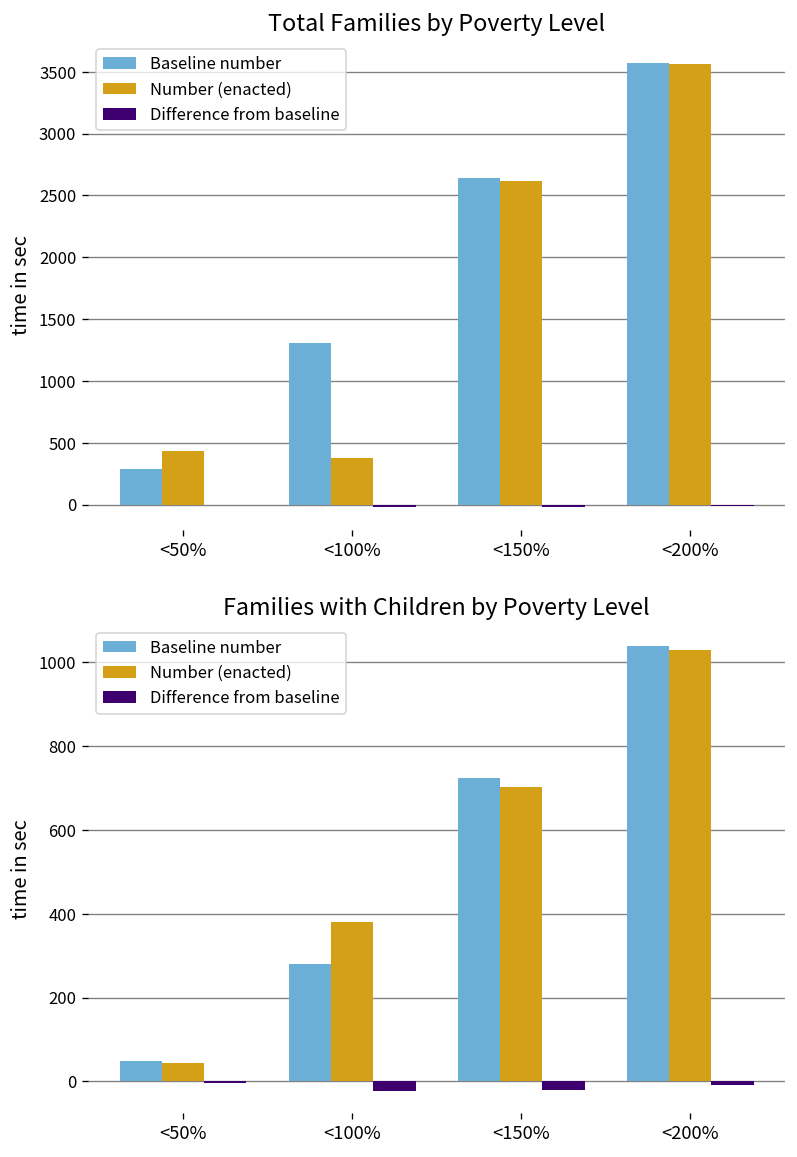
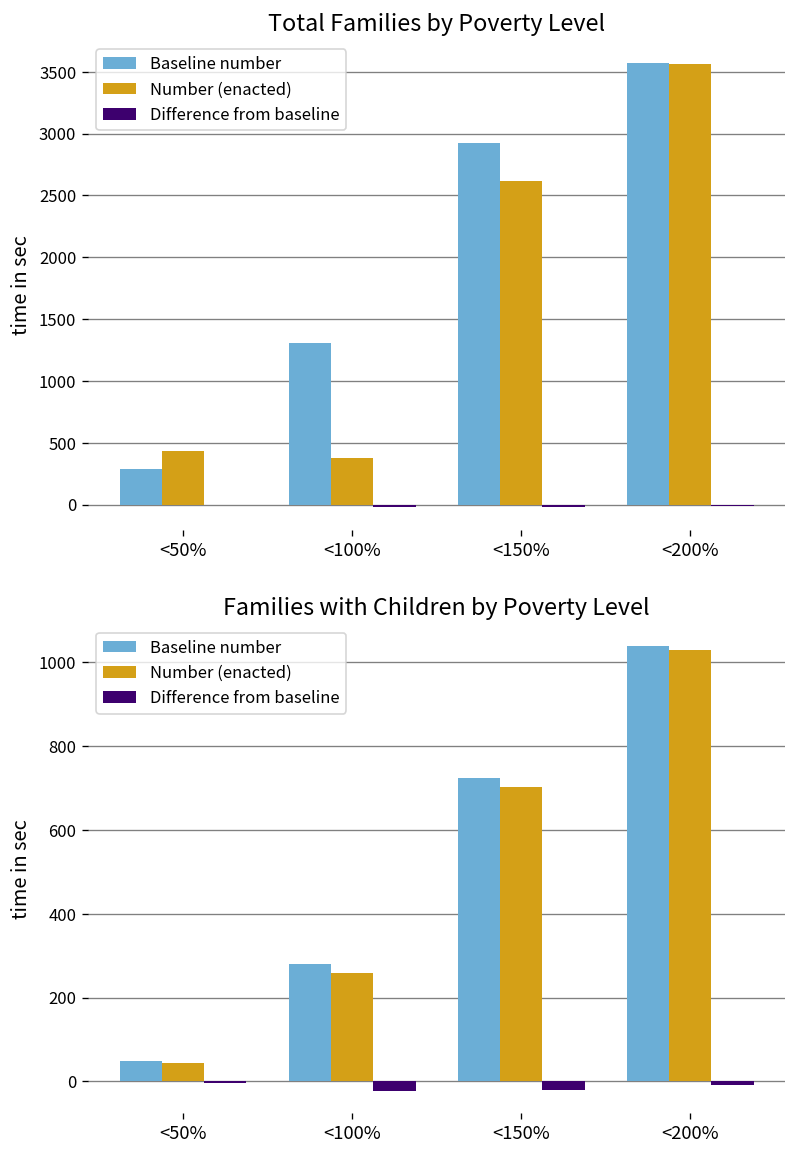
Total Families by Poverty Level, Baseline number, <150%: 2640 -> 2930
Families with Children by Poverty Level, Number (enacted), <100%: 380 -> 260
